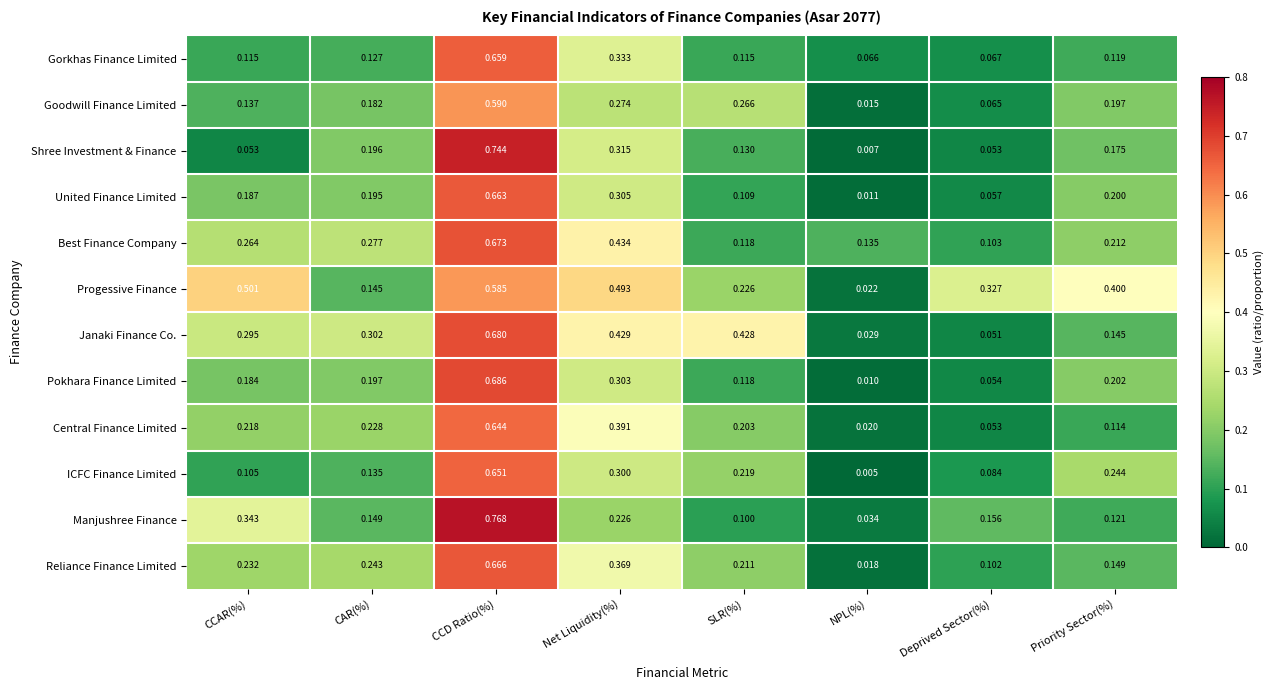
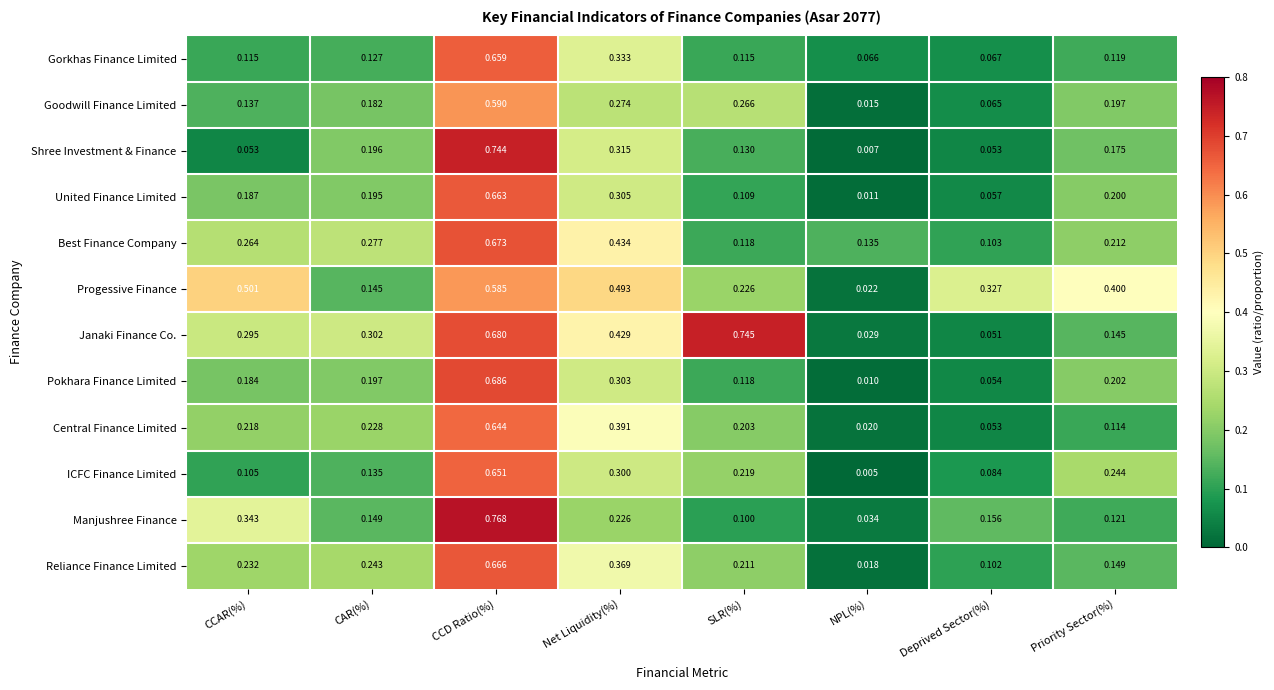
Janaki Finance Co., SLR(%): 0.428 -> 0.745
